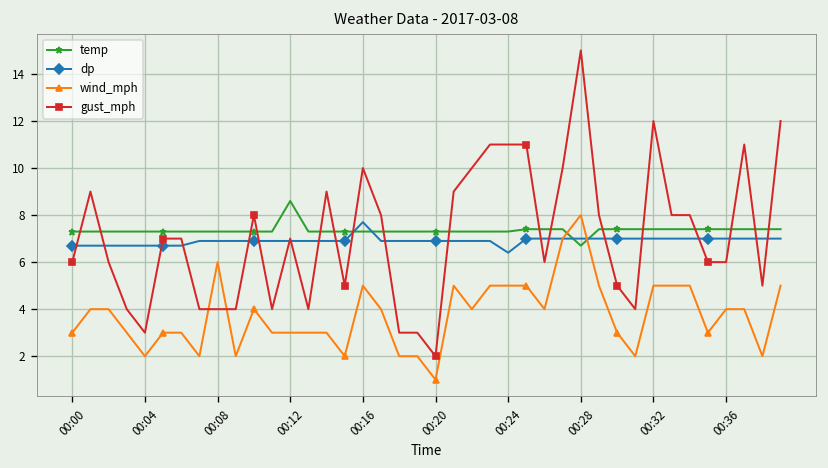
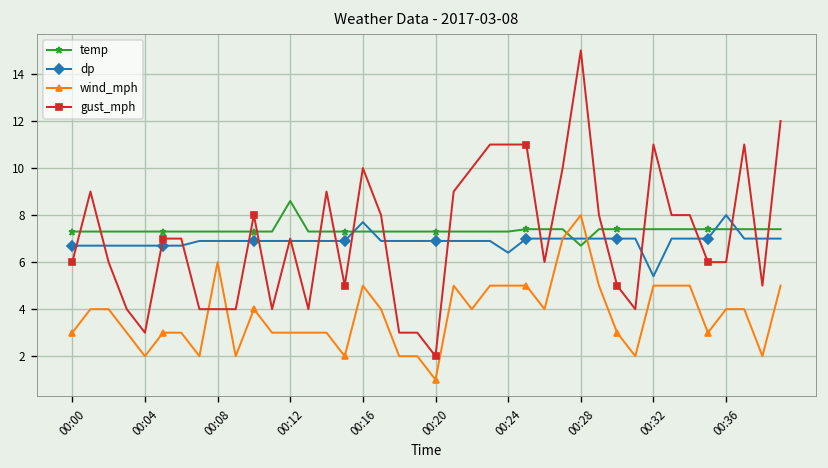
dp, 00:32: 7.0 -> 5.4
gust_mph, 00:32: 12 -> 11
dp, 00:36: 7 -> 8
